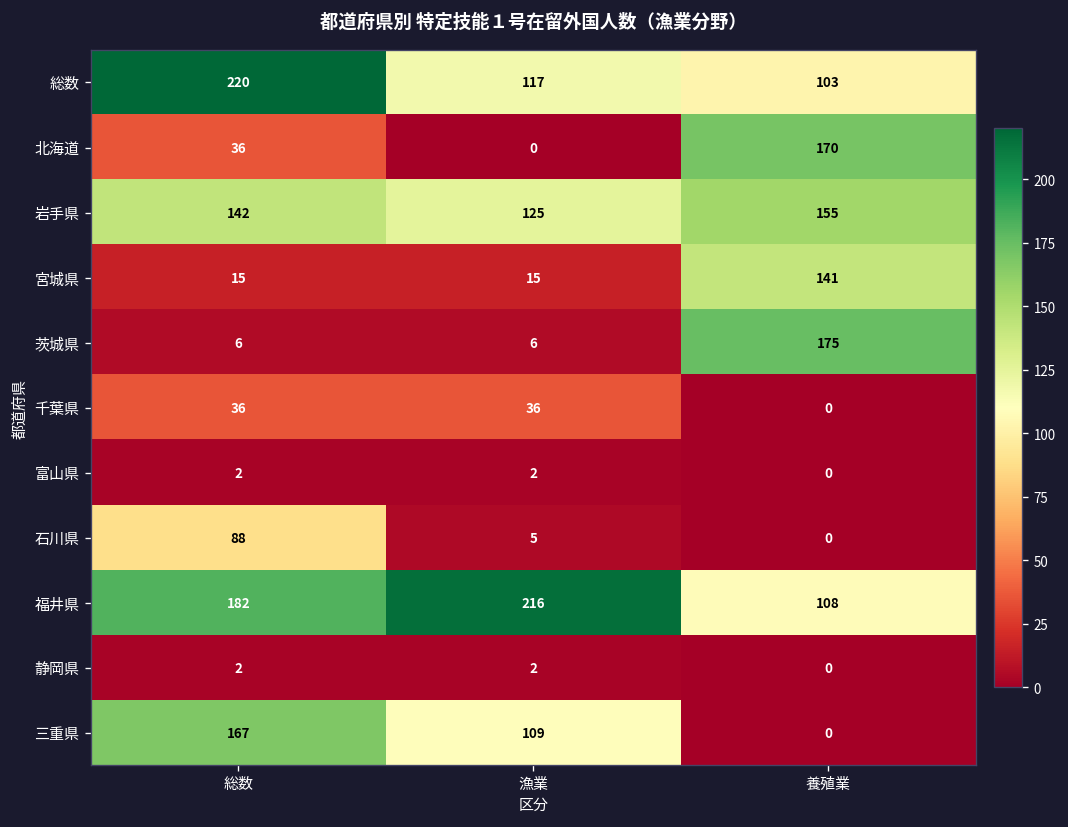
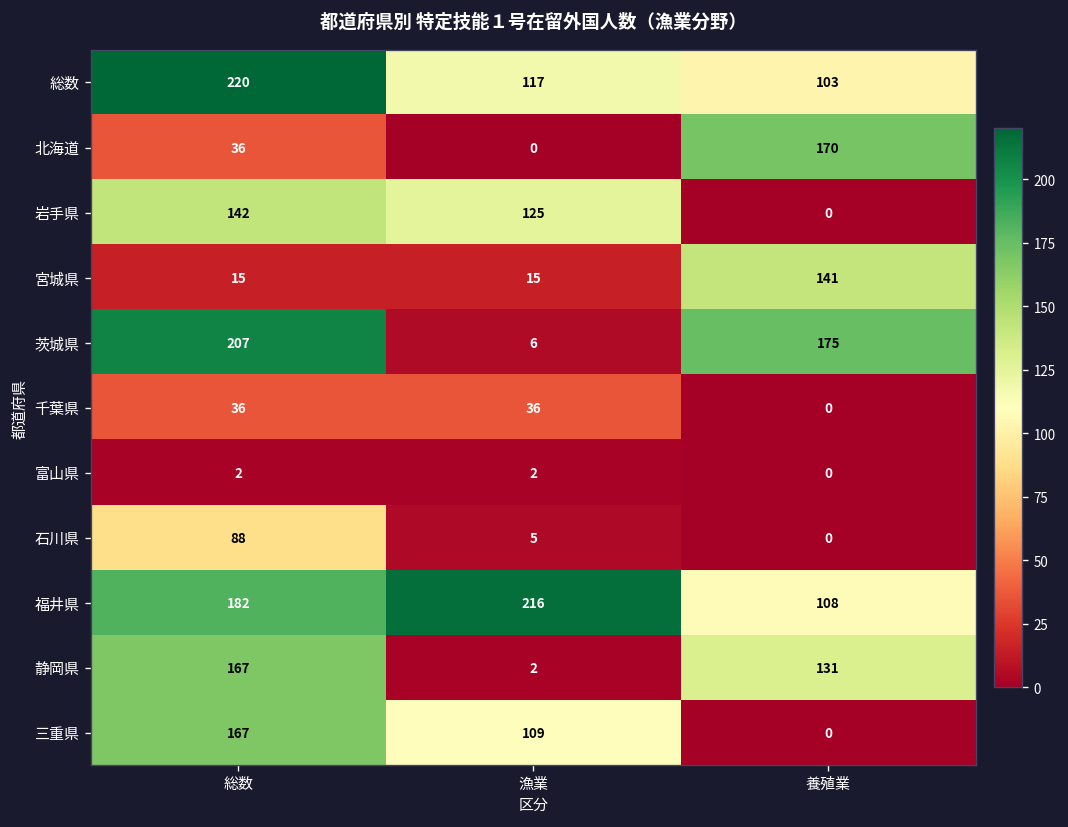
岩手県, 養殖業: 155 -> 0
茨城県, 総数: 6 -> 207
静岡県, 総数: 2 -> 167
静岡県, 養殖業: 0 -> 131
